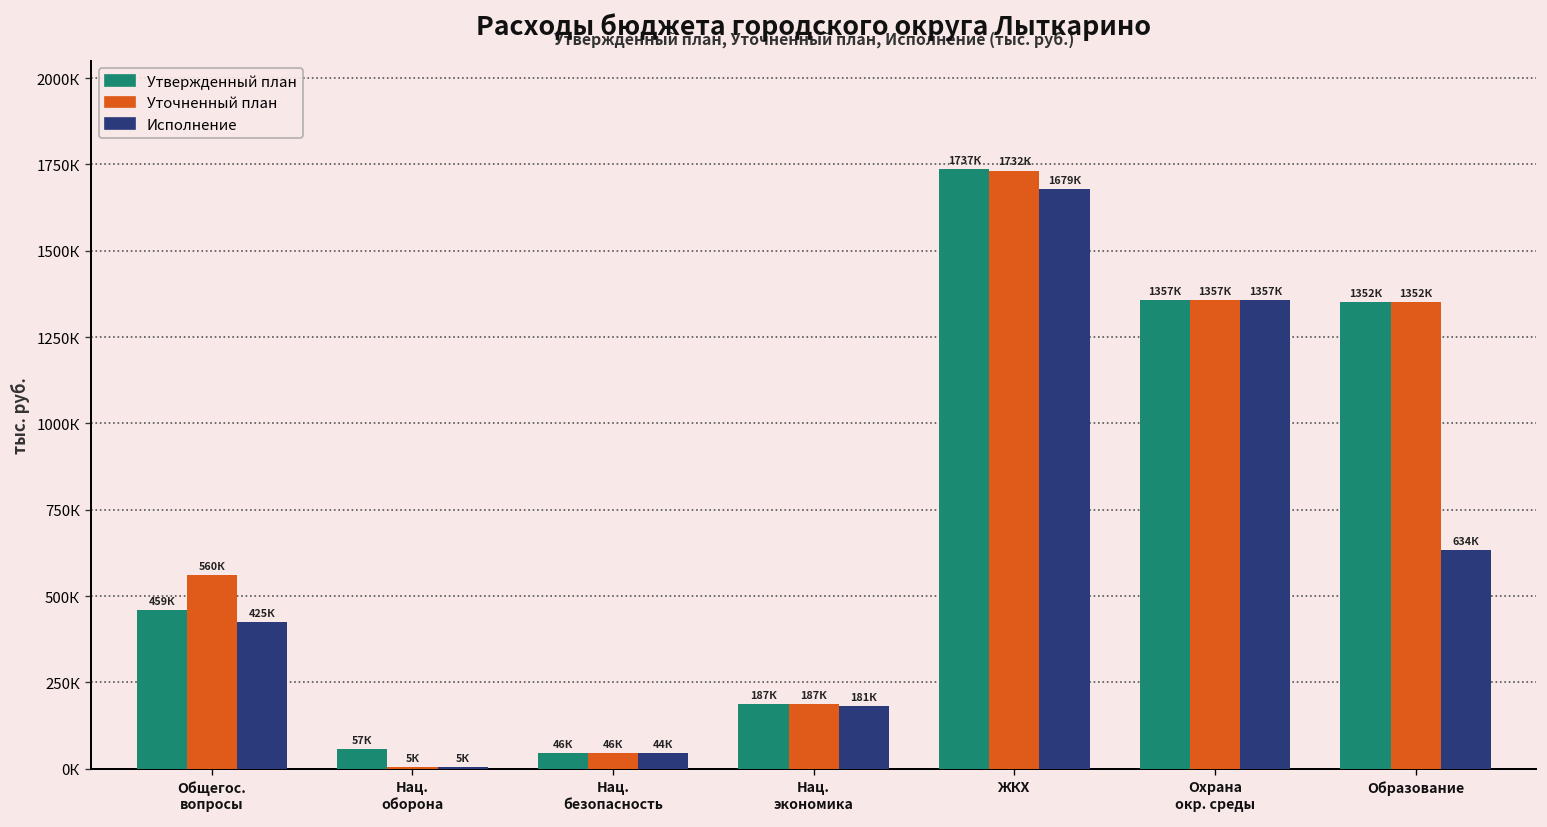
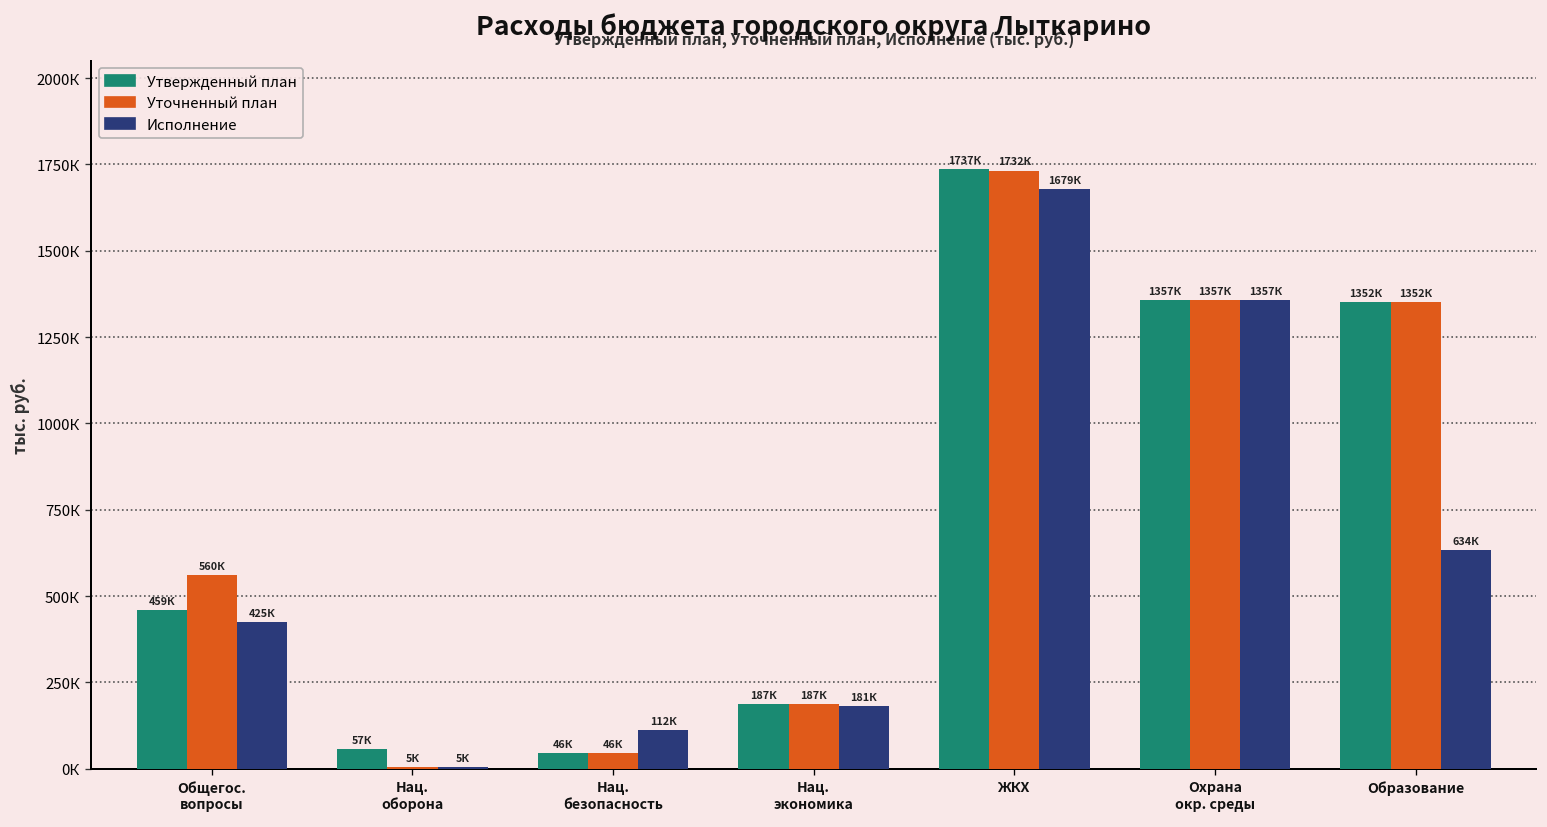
Исполнение, Нац. безопасность: 44К -> 112К
